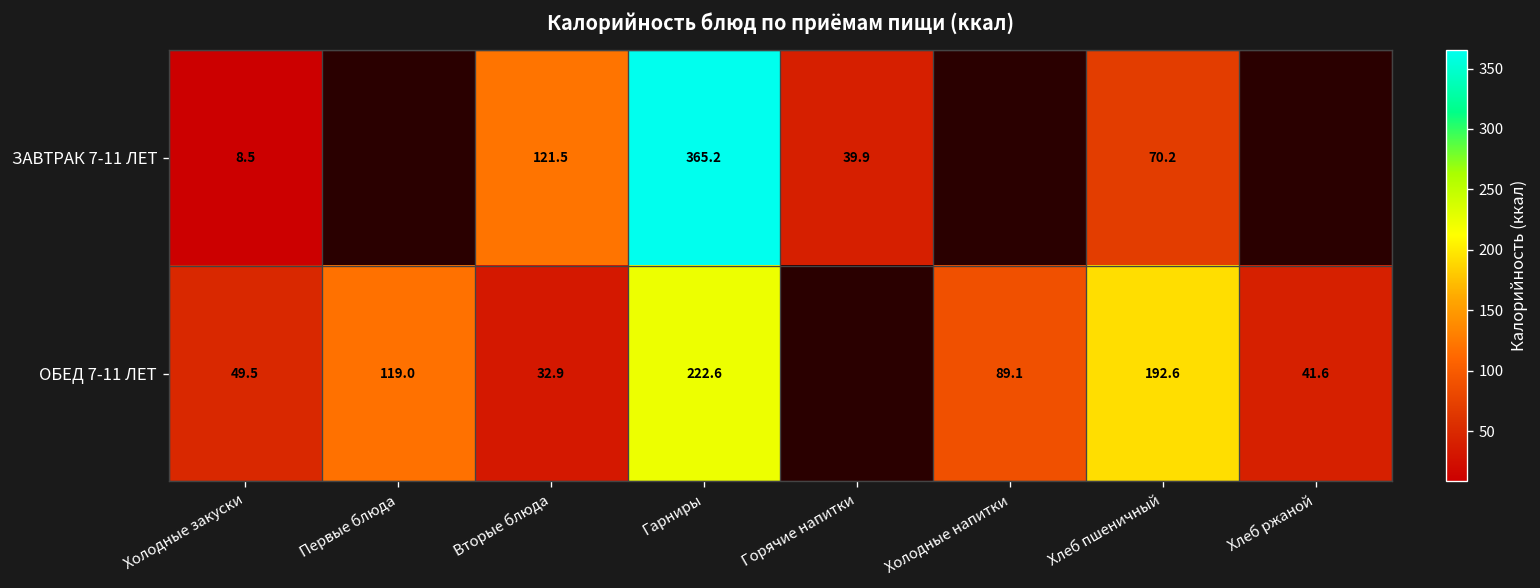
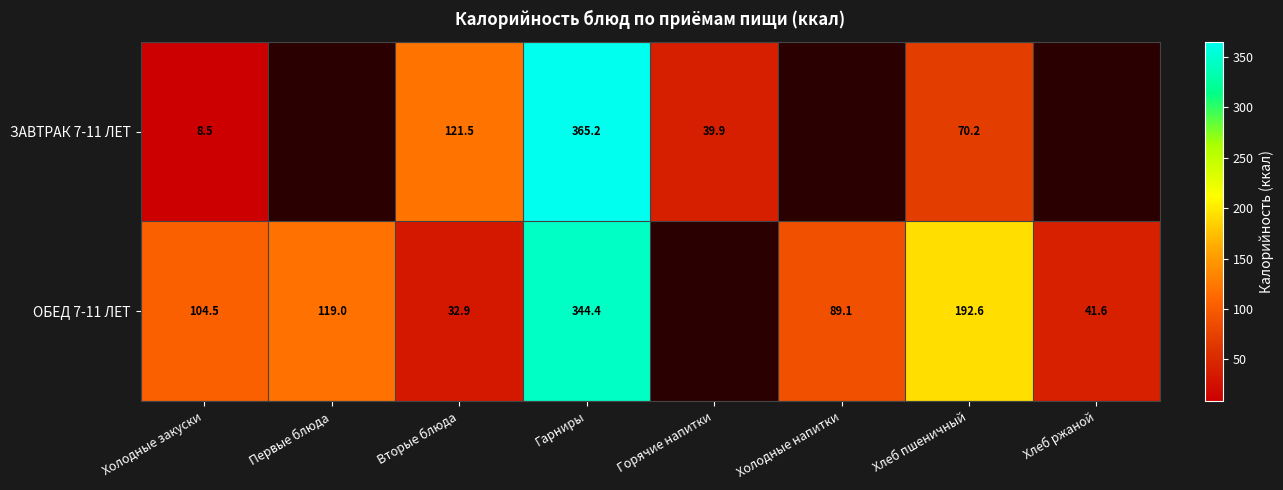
ОБЕД 7-11 ЛЕТ, Холодные закуски: 49.5 -> 104.5
ОБЕД 7-11 ЛЕТ, Гарниры: 222.6 -> 344.4
